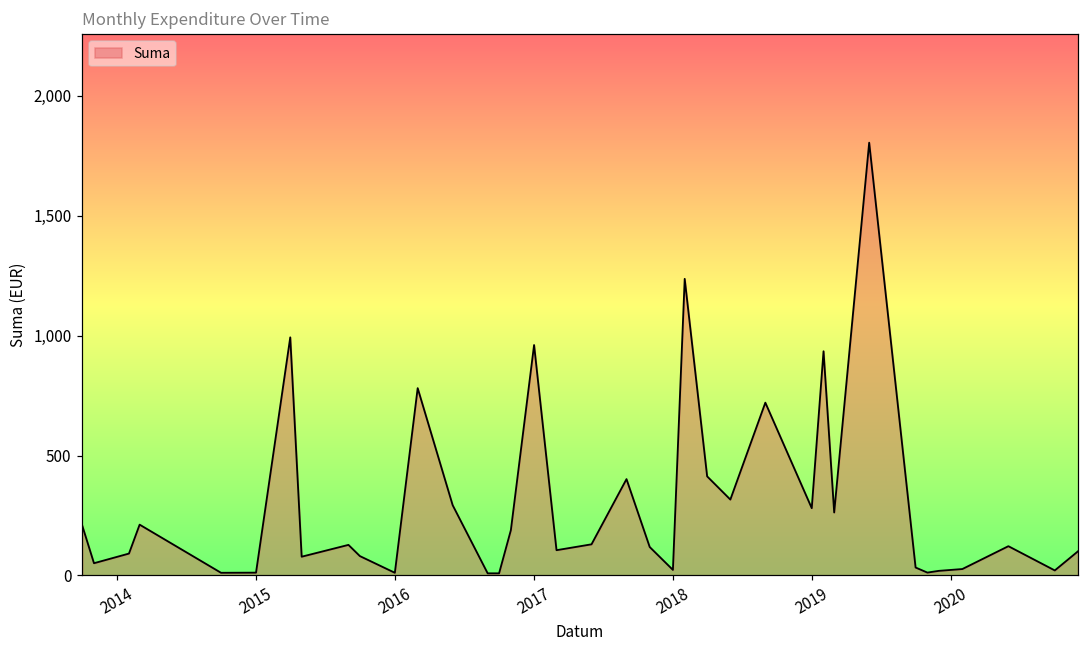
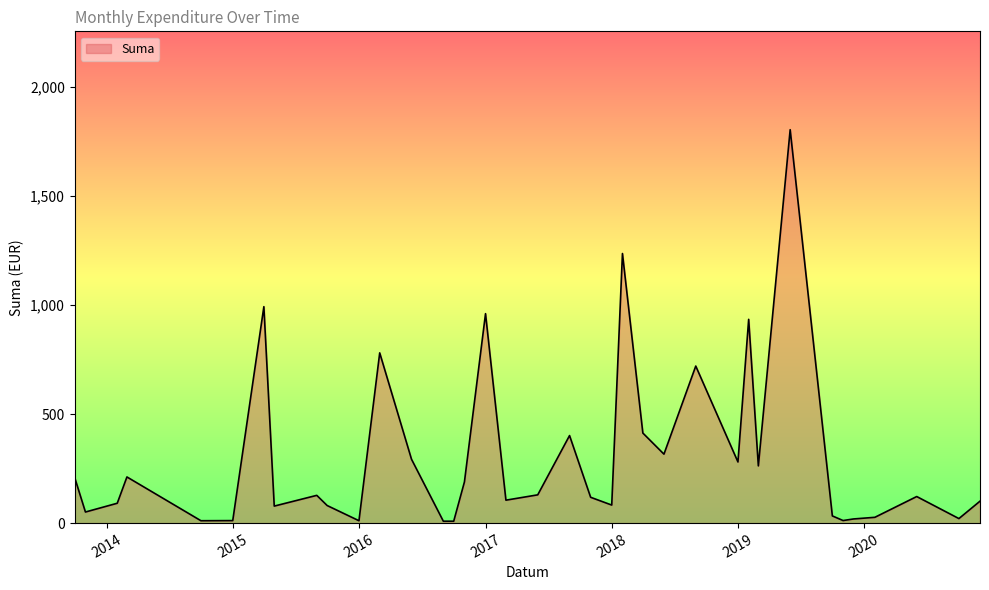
2018: 20 -> 80
